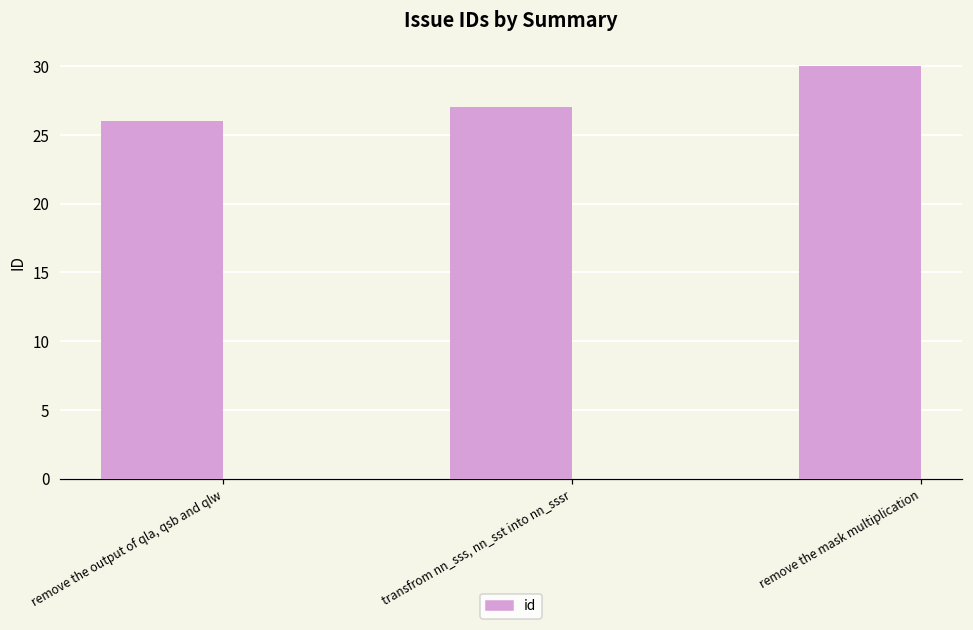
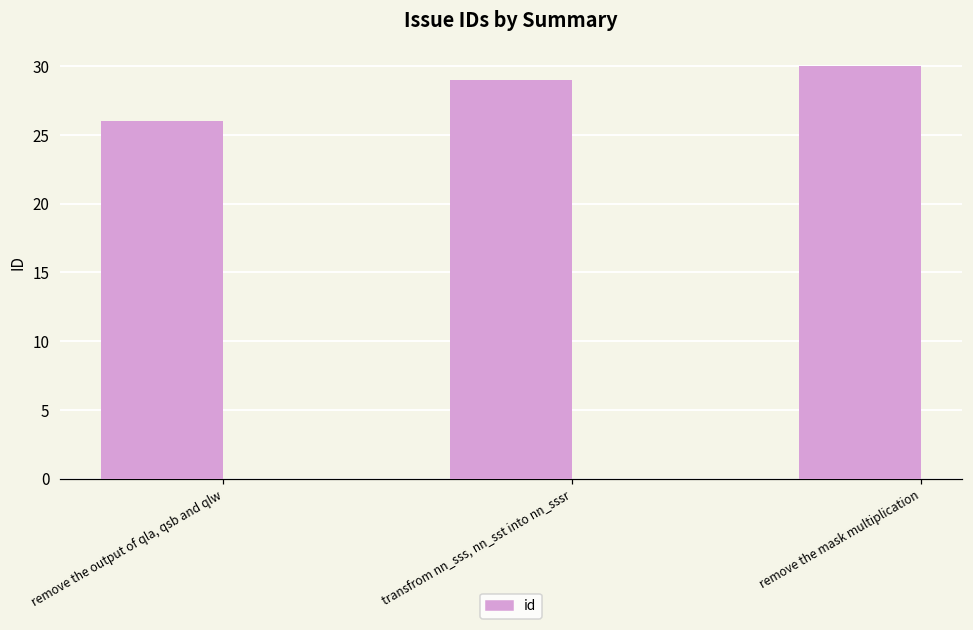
transfrom nn_sss, nn_sst into nn_sssr: 27 -> 29
